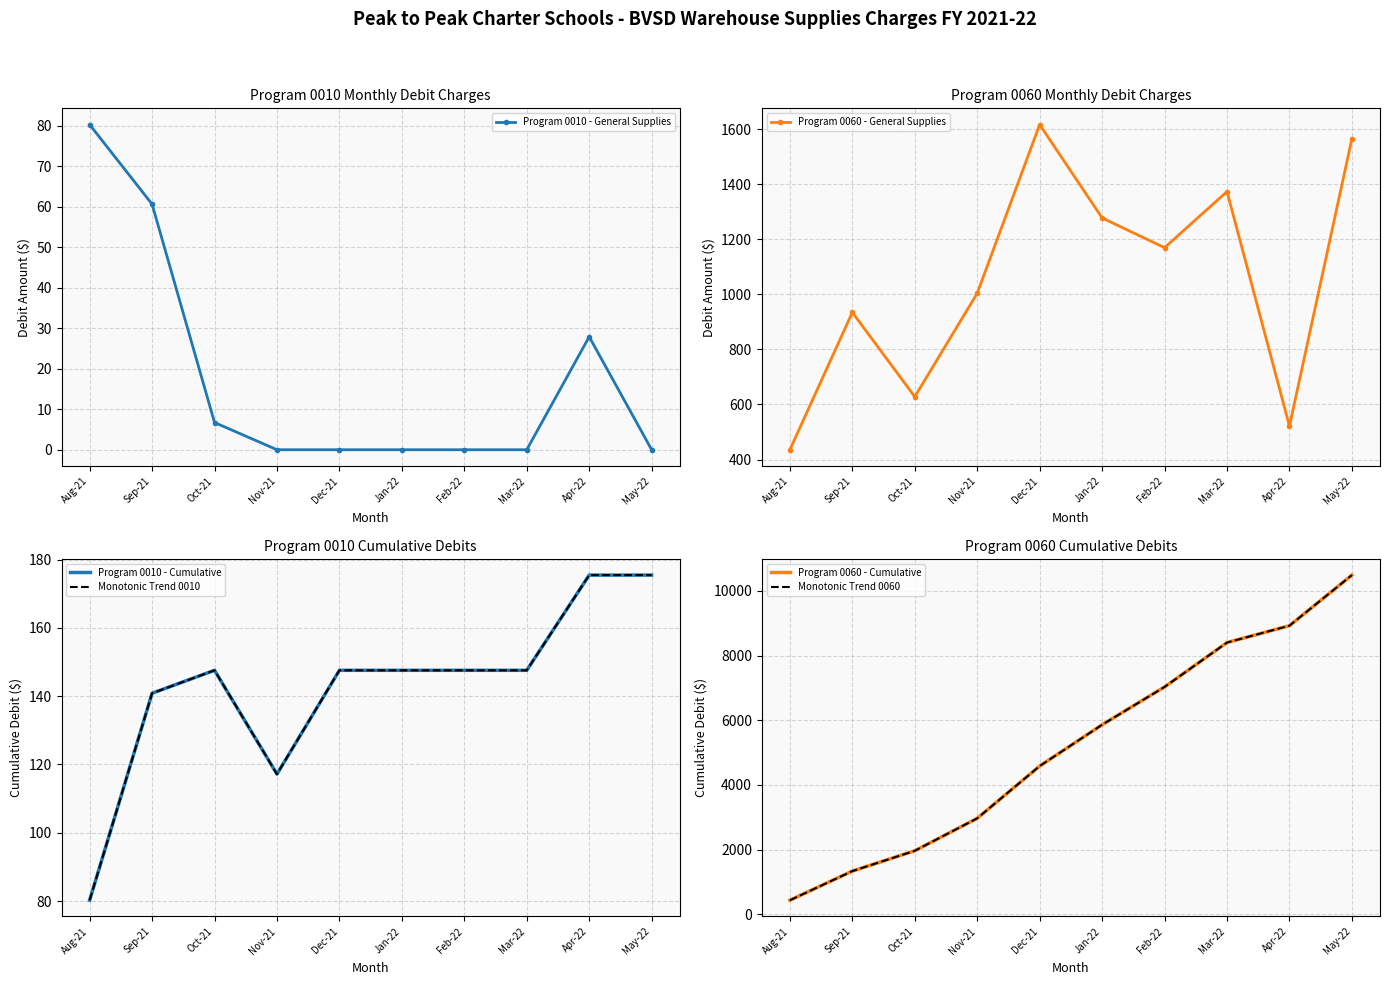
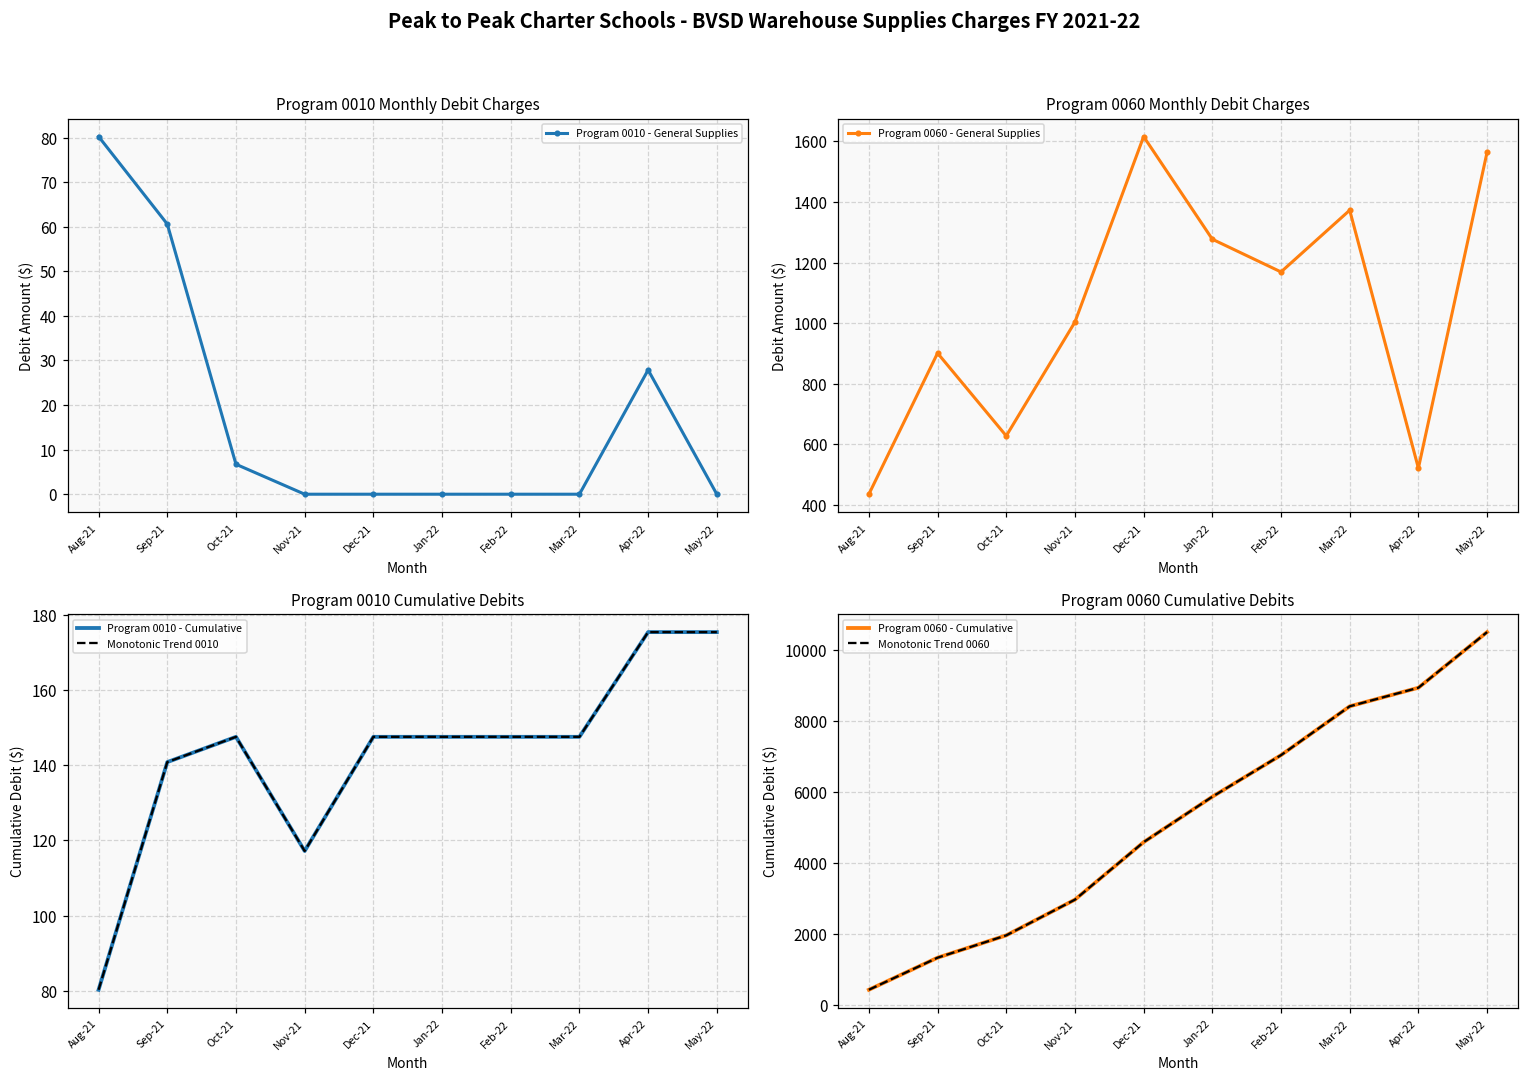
Program 0060 Monthly Debit Charges, Sep-21: 930 -> 900
